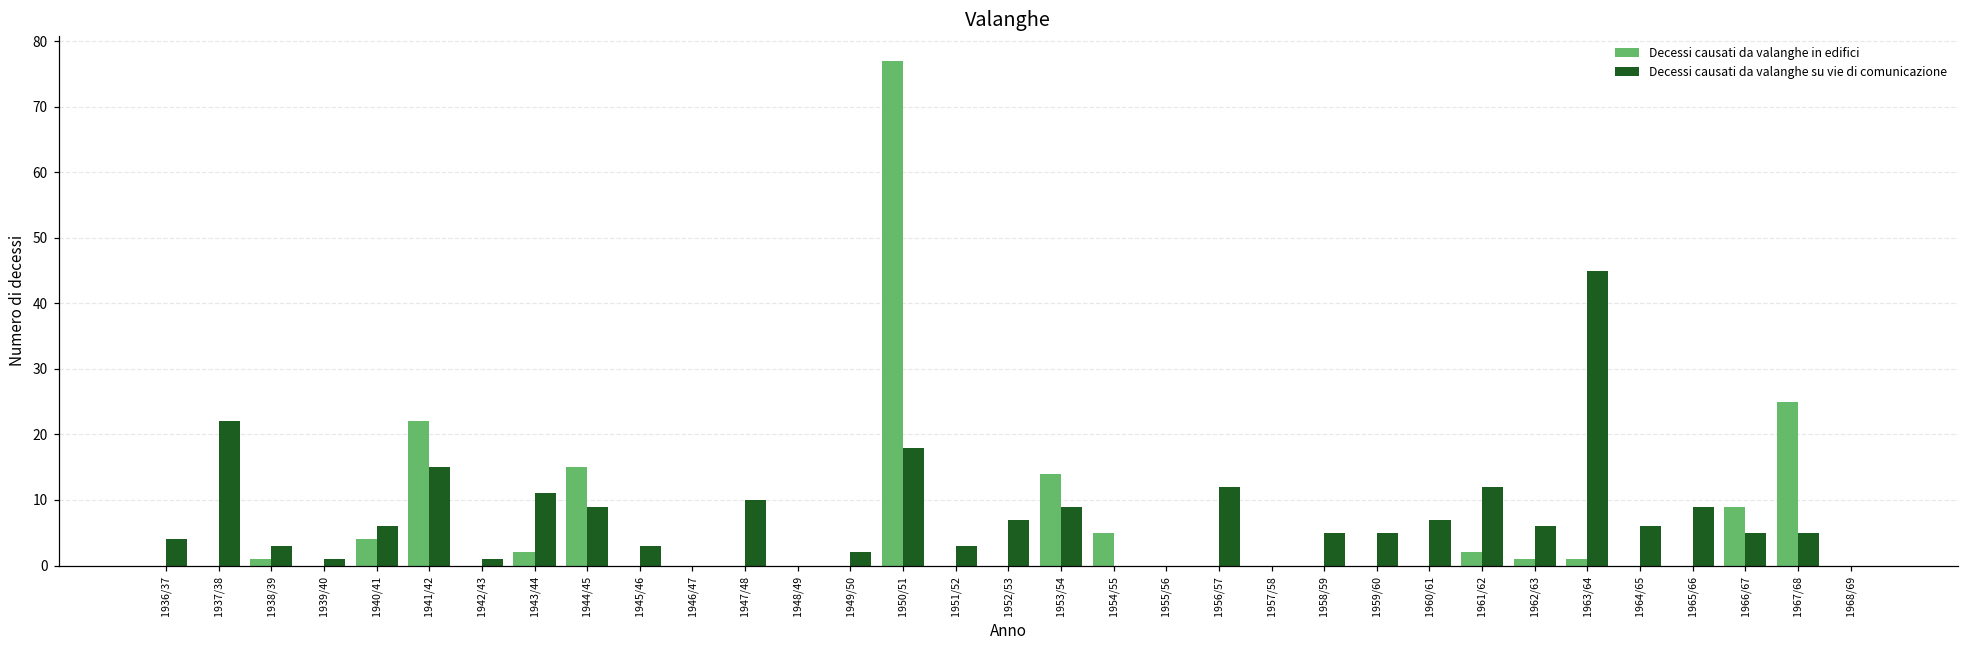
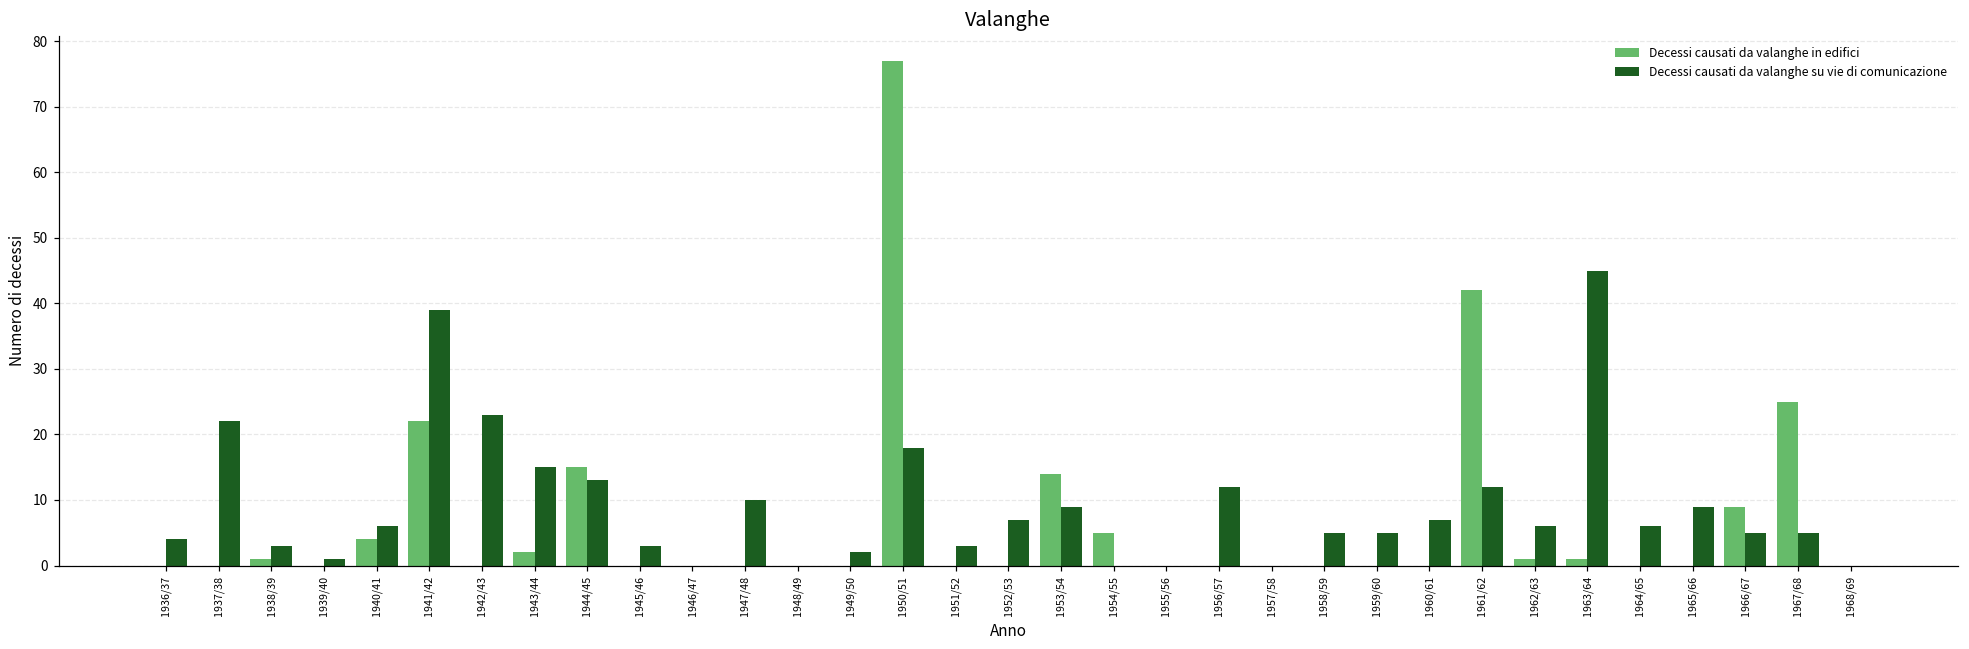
Decessi causati da valanghe su vie di comunicazione, 1941/42: 15 -> 39
Decessi causati da valanghe su vie di comunicazione, 1942/43: 1 -> 23
Decessi causati da valanghe su vie di comunicazione, 1943/44: 11 -> 15
Decessi causati da valanghe su vie di comunicazione, 1944/45: 9 -> 13
Decessi causati da valanghe in edifici, 1961/62: 2 -> 42
